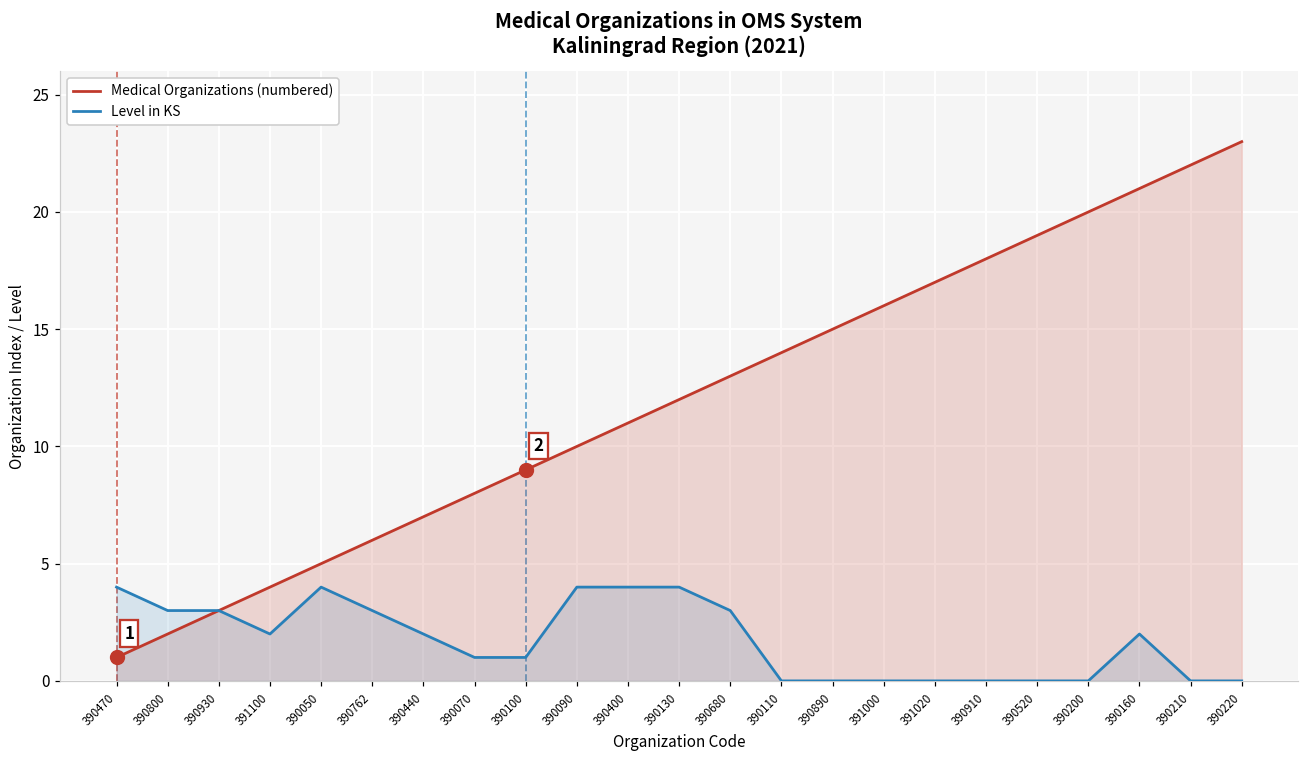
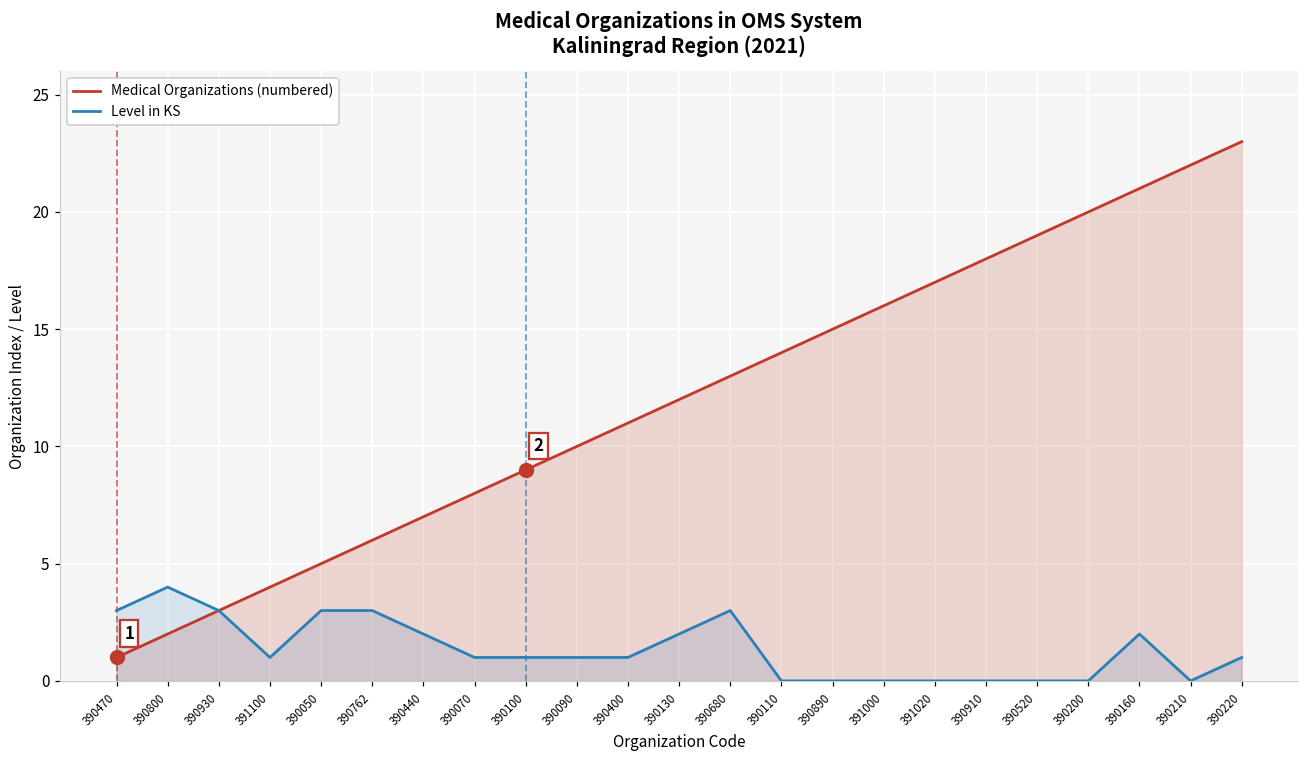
Level in KS, 390470: 4 -> 3
Level in KS, 390800: 3 -> 4
Level in KS, 391100: 2 -> 1
Level in KS, 390050: 4 -> 3
Level in KS, 390090: 4 -> 1
Level in KS, 390400: 4 -> 1
Level in KS, 390130: 4 -> 2
Level in KS, 390220: 0 -> 1
